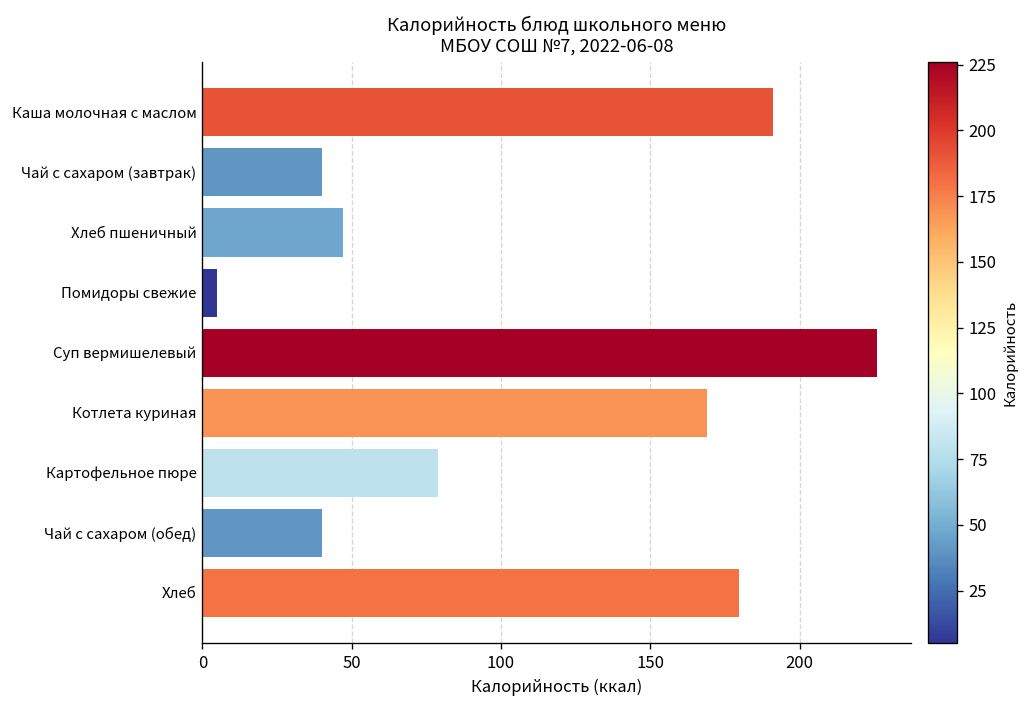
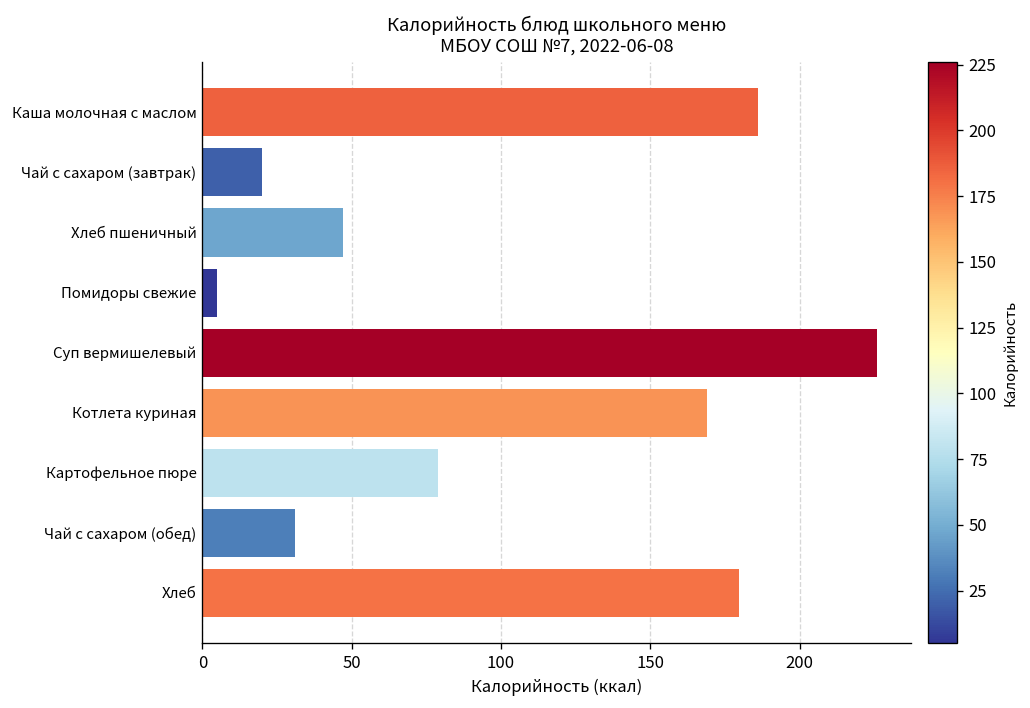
Каша молочная с маслом: 191 -> 186
Чай с сахаром (завтрак): 40 -> 20
Чай с сахаром (обед): 40 -> 31
